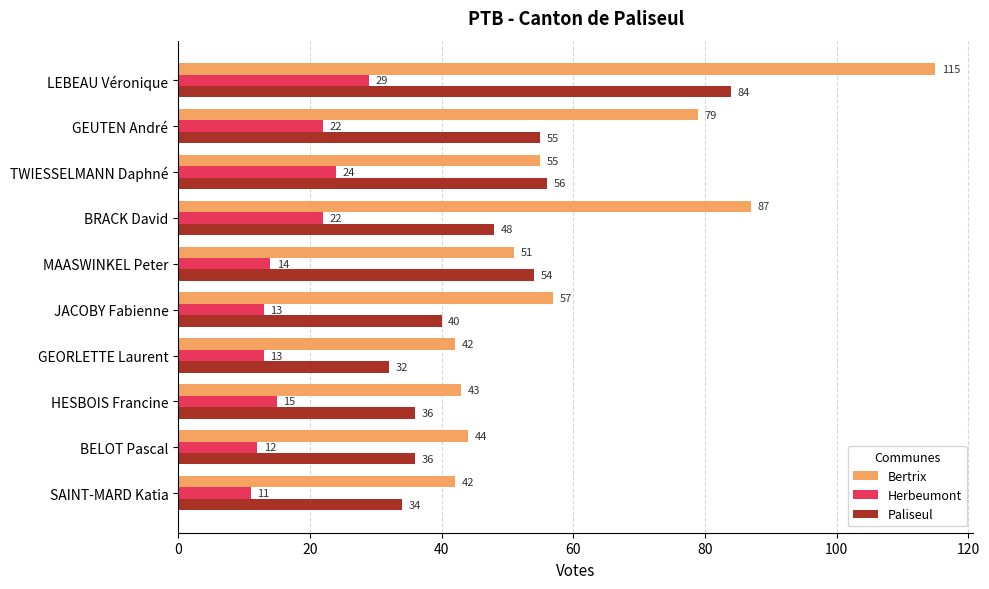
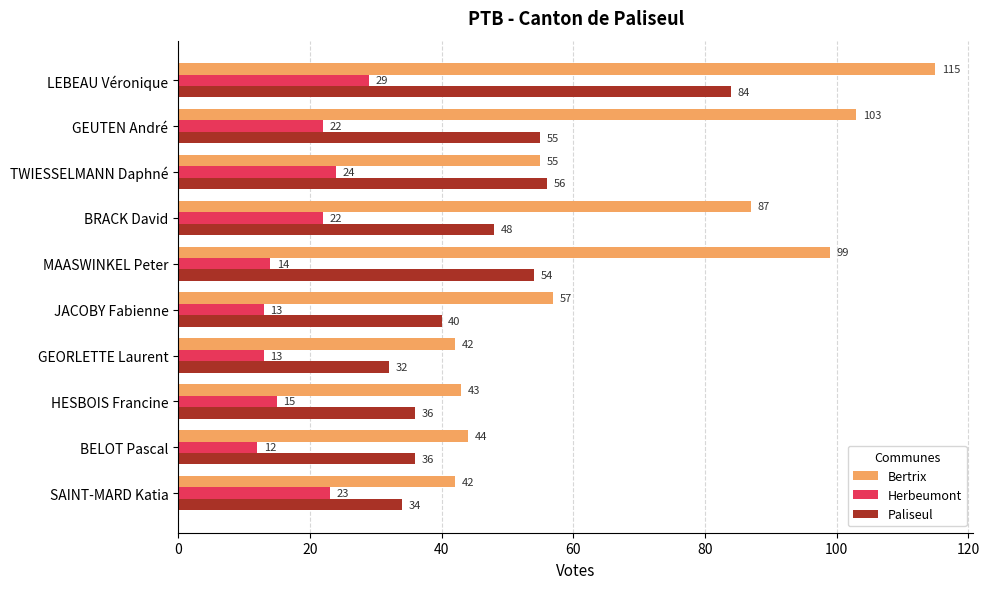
Bertrix, GEUTEN André: 79 -> 103
Bertrix, MAASWINKEL Peter: 51 -> 99
Herbeumont, SAINT-MARD Katia: 11 -> 23
